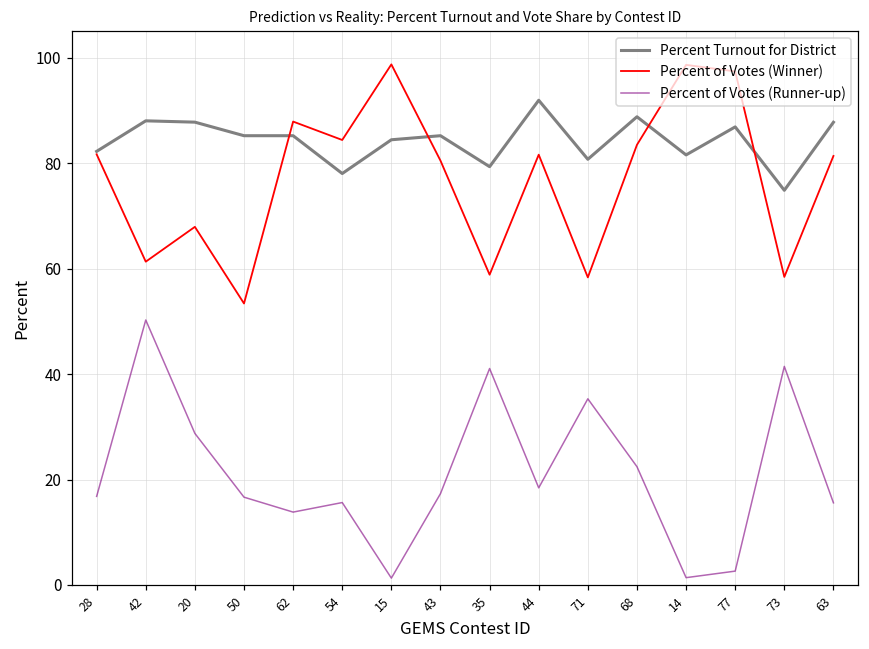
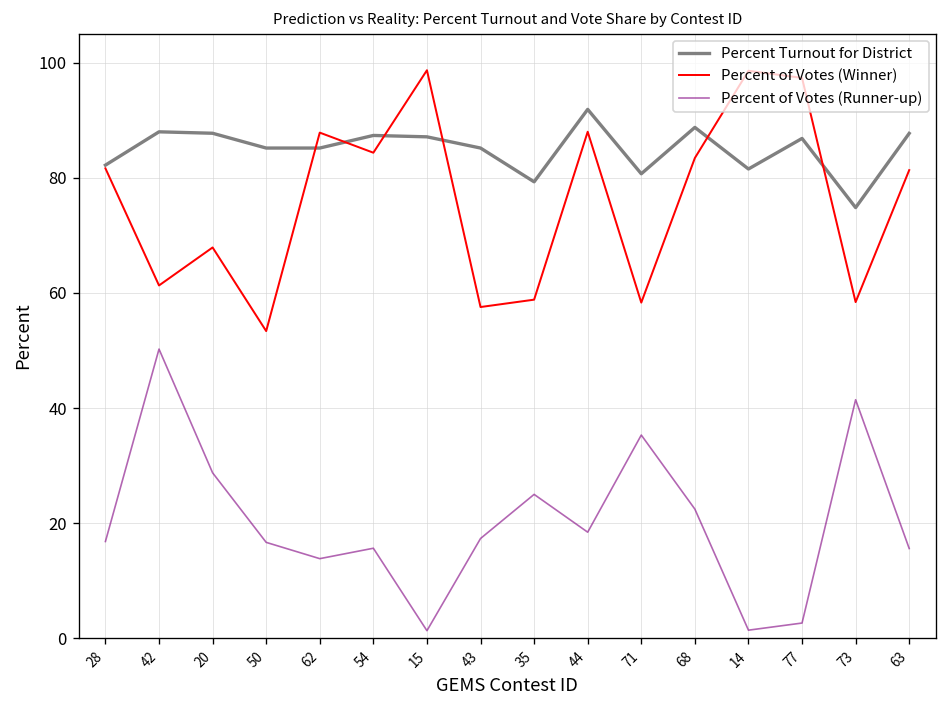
Percent Turnout for District, 54: 78 -> 87
Percent Turnout for District, 15: 84 -> 87
Percent of Votes (Winner), 43: 80 -> 58
Percent of Votes (Runner-up), 35: 41 -> 25
Percent of Votes (Winner), 44: 82 -> 88
